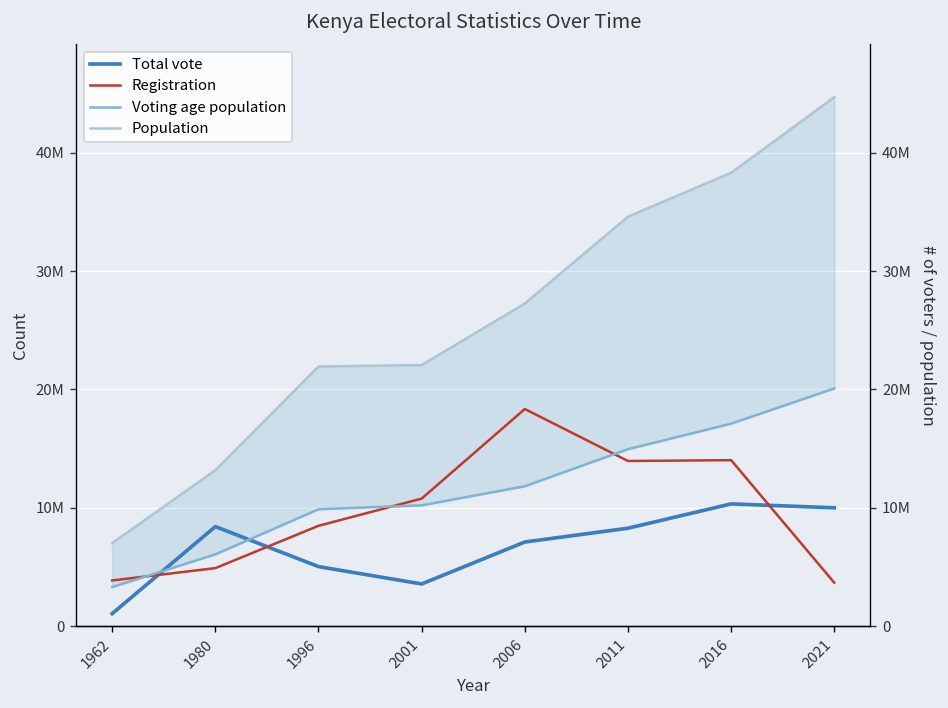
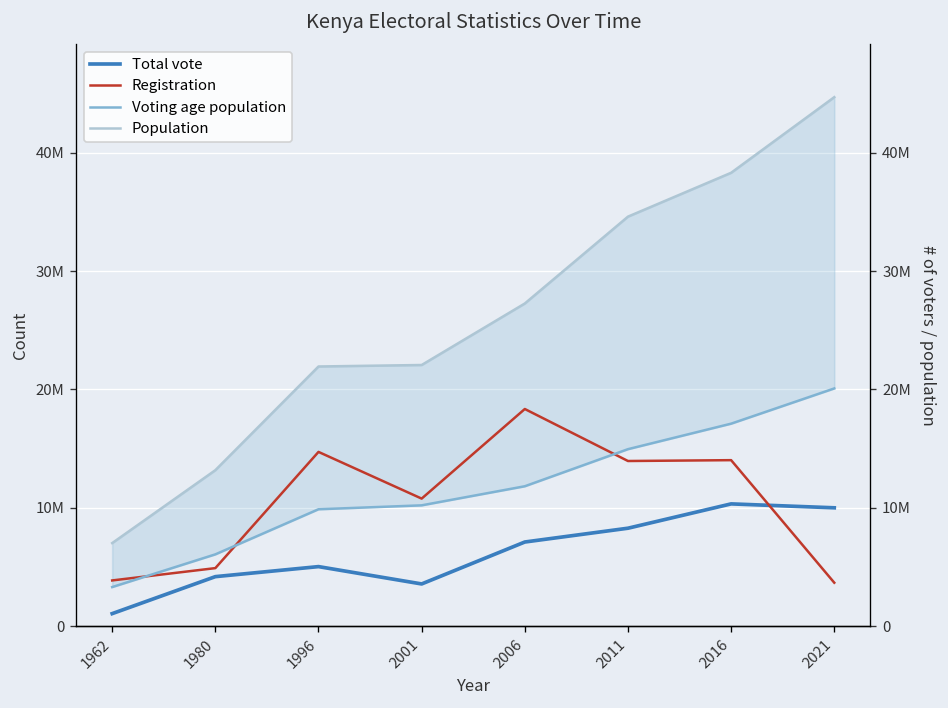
Total vote, 1980: 8000000 -> 4000000
Registration, 1996: 8000000 -> 15000000
